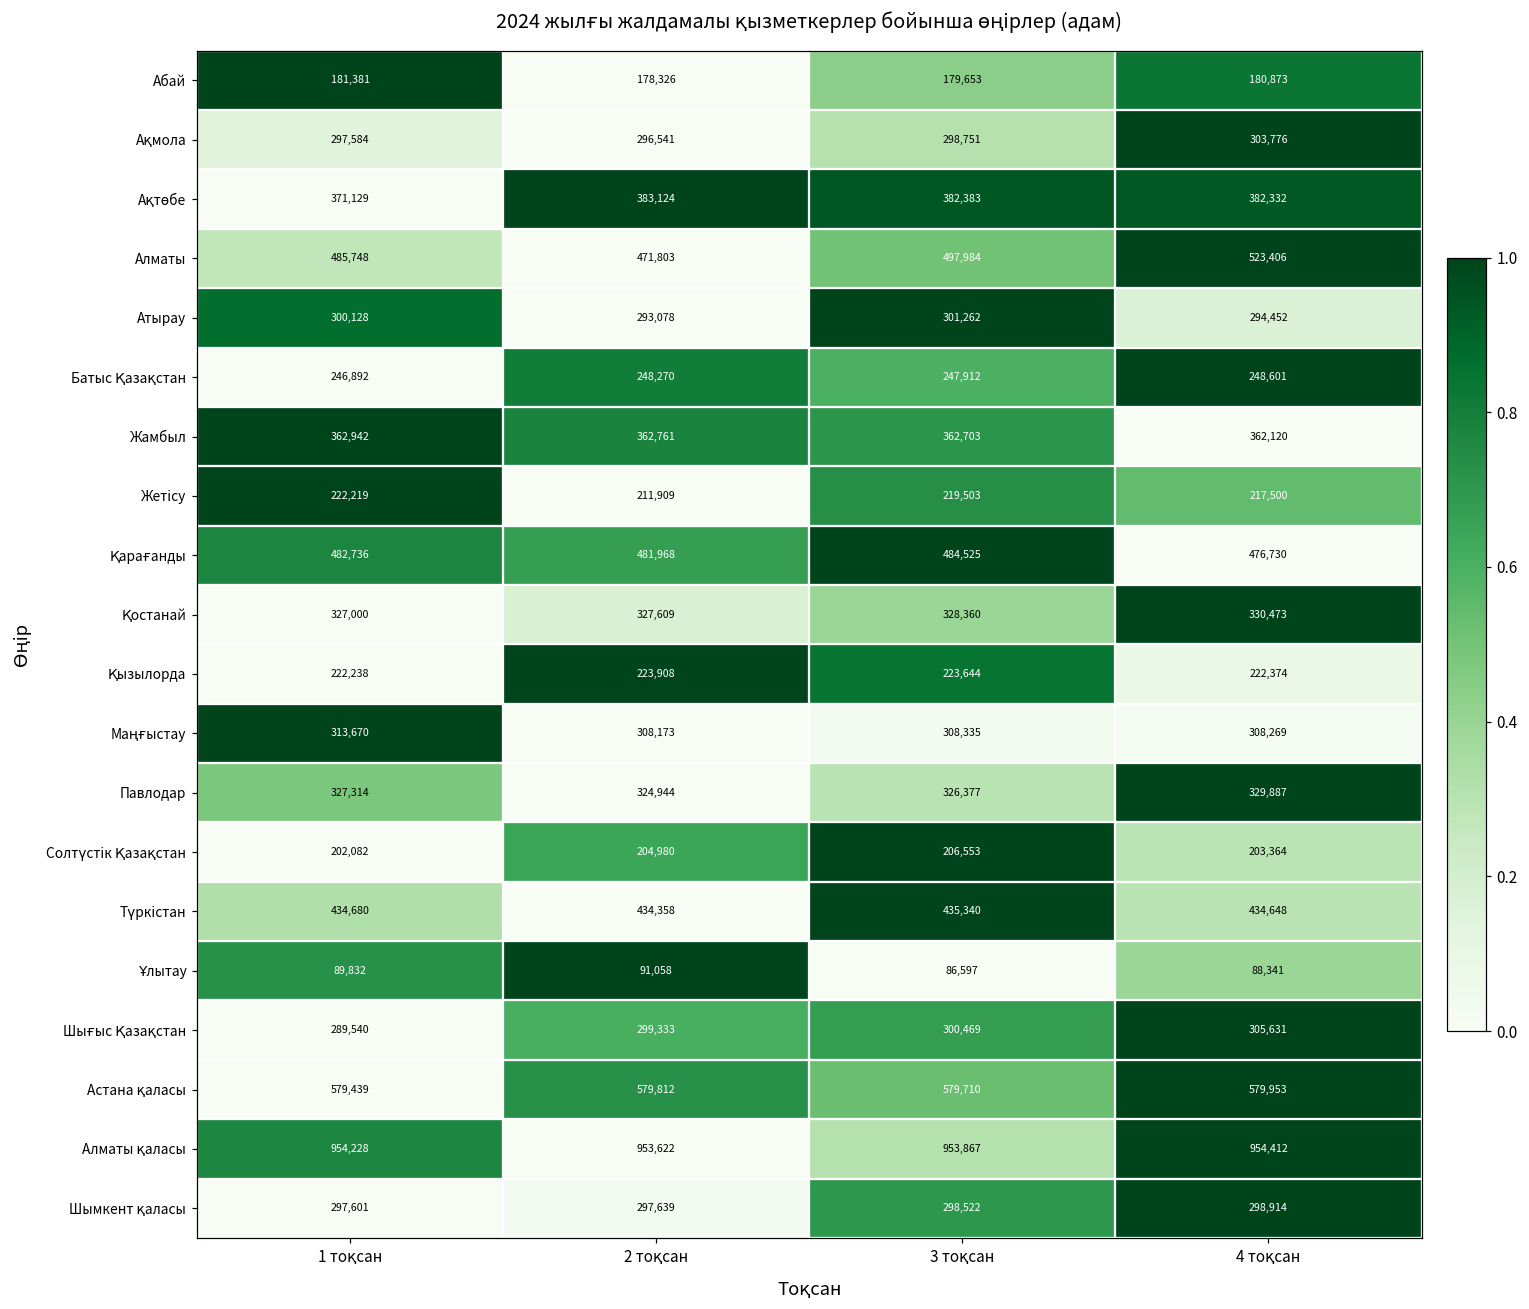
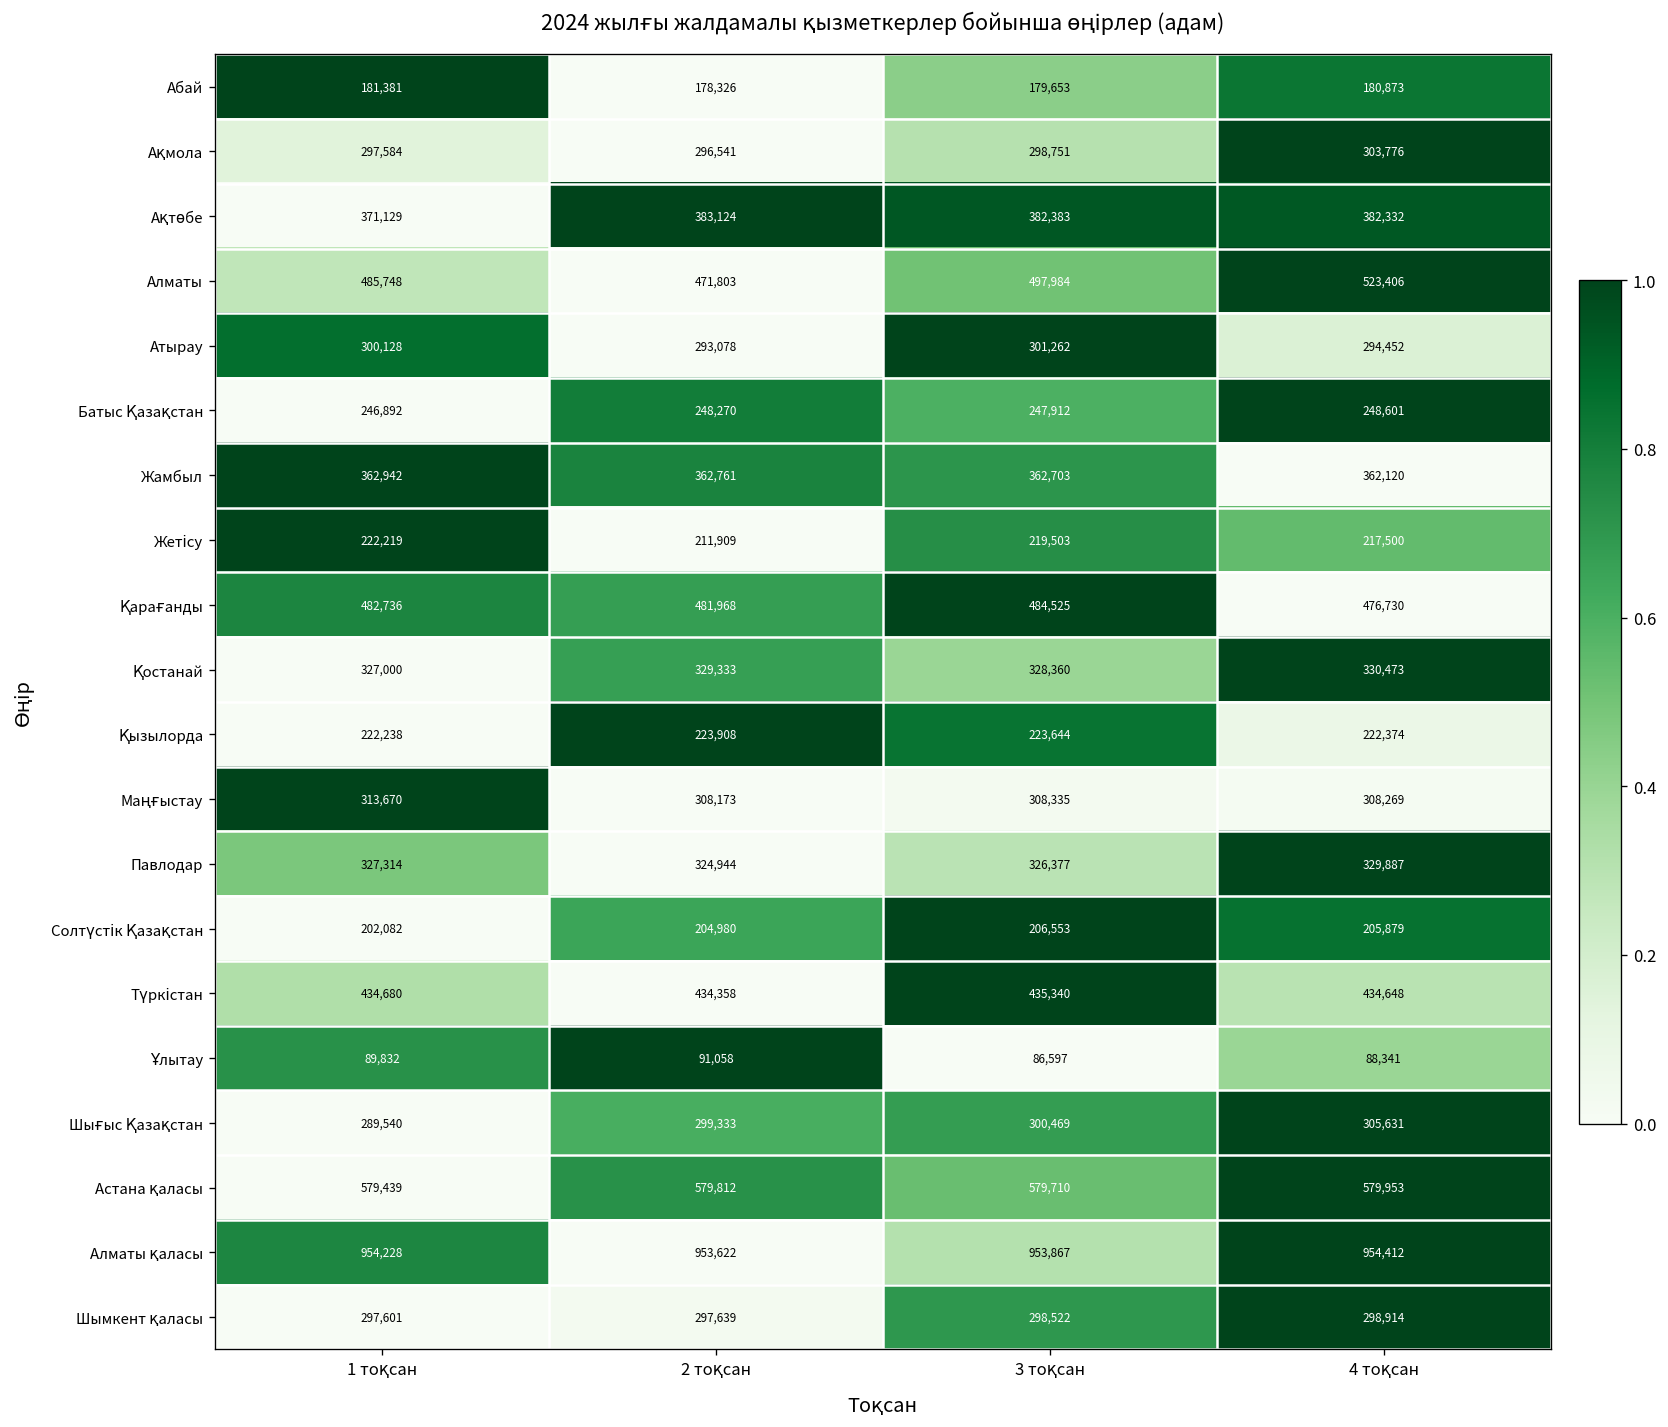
Қостанай, 2 тоқсан: 327,609 -> 329,333
Солтүстік Қазақстан, 4 тоқсан: 203,364 -> 205,879
